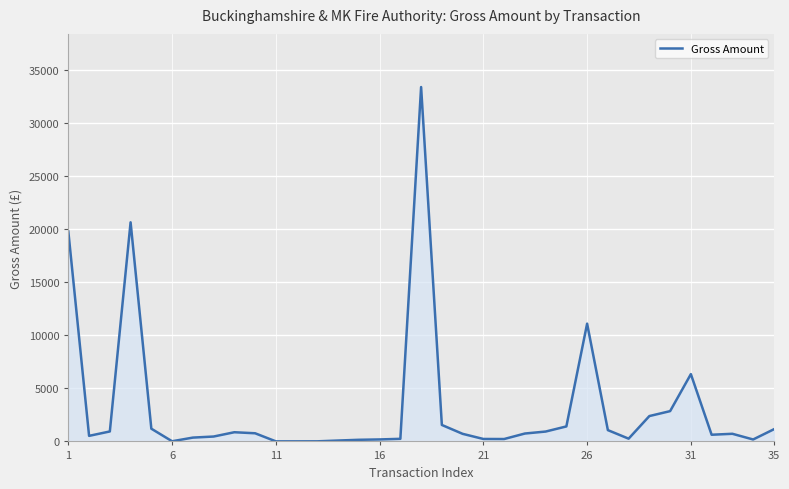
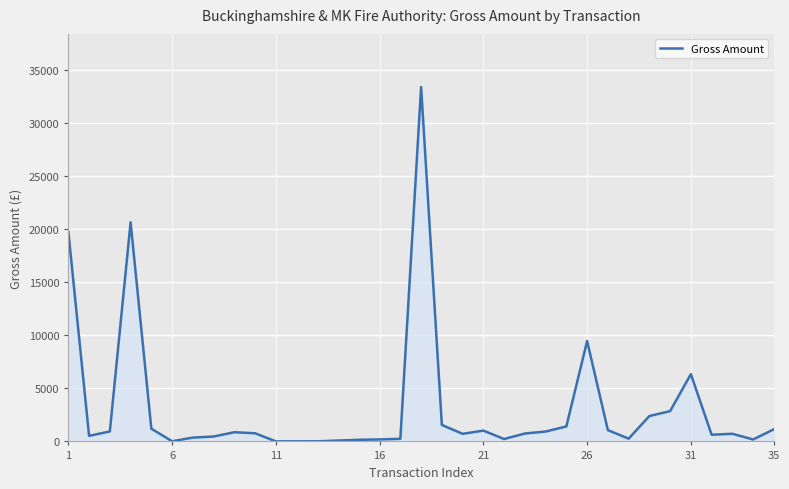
21: 200 -> 1000
26: 11100 -> 9500
